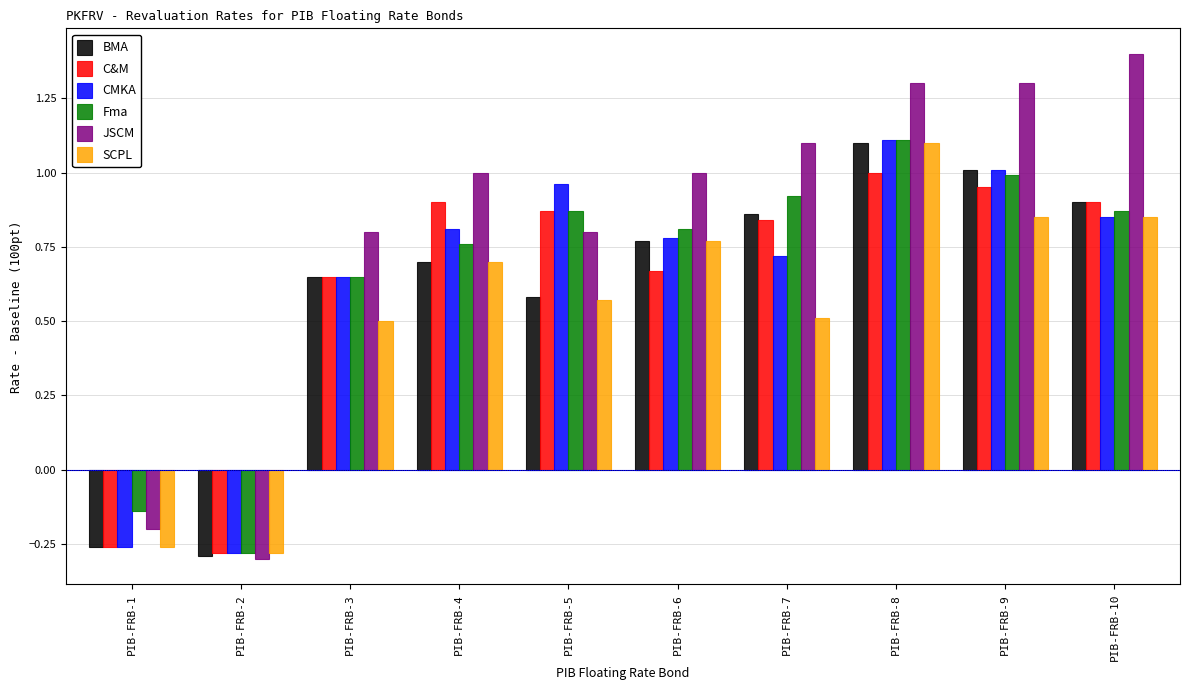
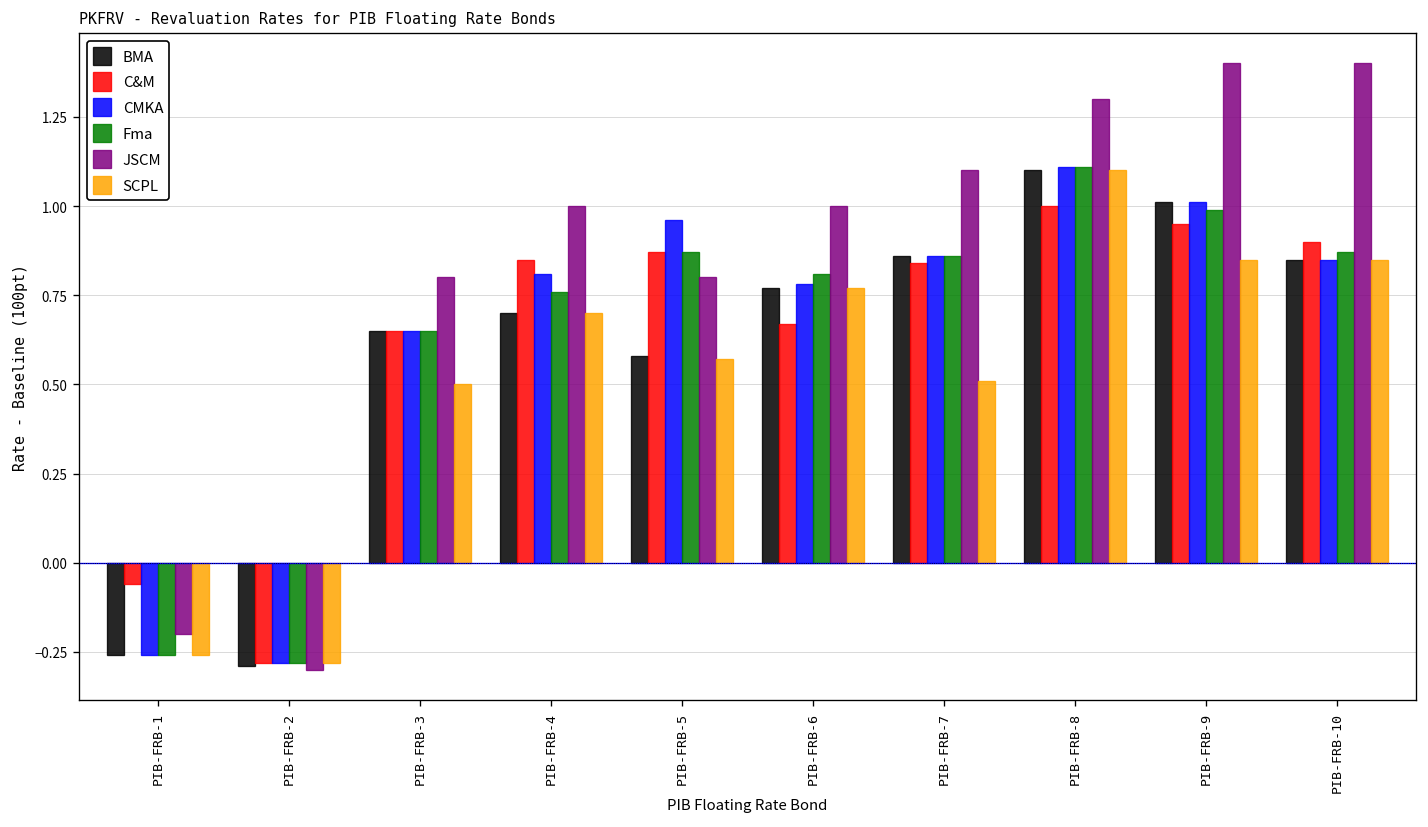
C&M, PIB-FRB-1: -0.26 -> -0.06
Fma, PIB-FRB-1: -0.14 -> -0.26
C&M, PIB-FRB-4: 0.90 -> 0.85
CMKA, PIB-FRB-7: 0.72 -> 0.86
Fma, PIB-FRB-7: 0.92 -> 0.86
JSCM, PIB-FRB-9: 1.30 -> 1.40
BMA, PIB-FRB-10: 0.90 -> 0.85
